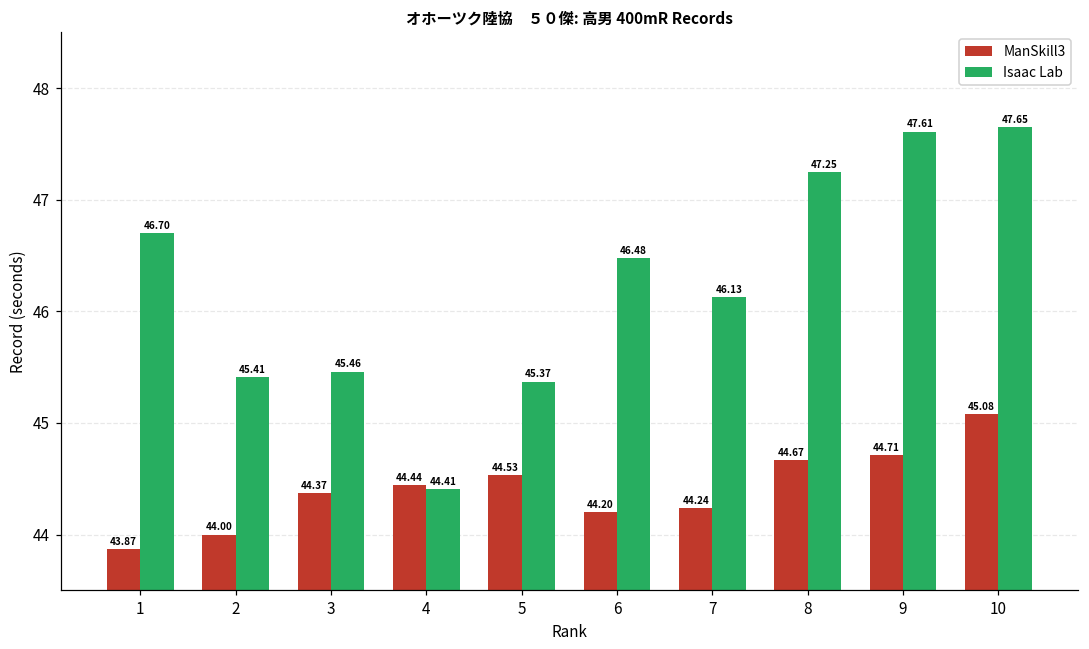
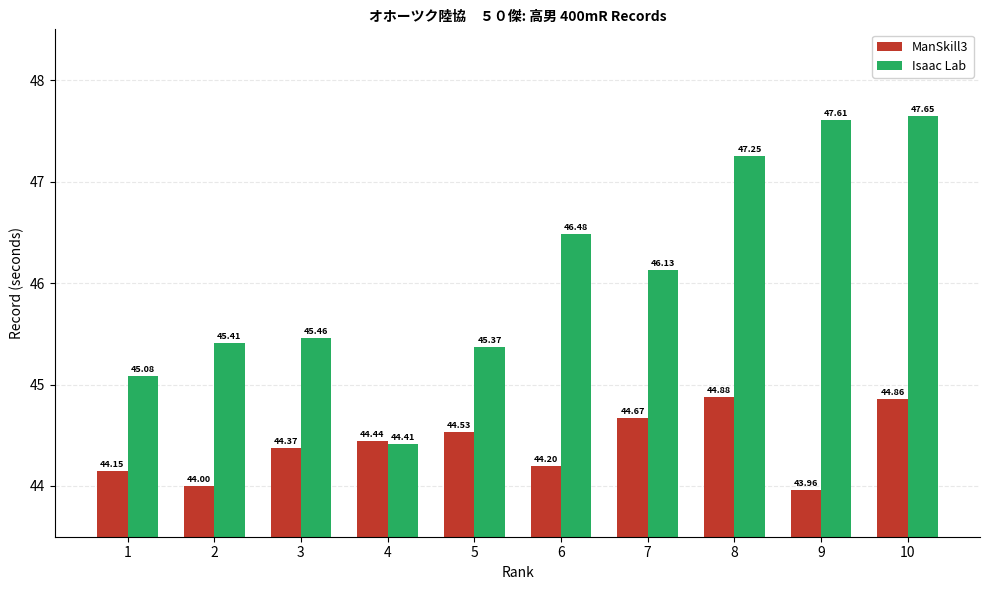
ManSkill3, 1: 43.87 -> 44.15
Isaac Lab, 1: 46.70 -> 45.08
ManSkill3, 7: 44.24 -> 44.67
ManSkill3, 8: 44.67 -> 44.88
ManSkill3, 9: 44.71 -> 43.96
ManSkill3, 10: 45.08 -> 44.86
